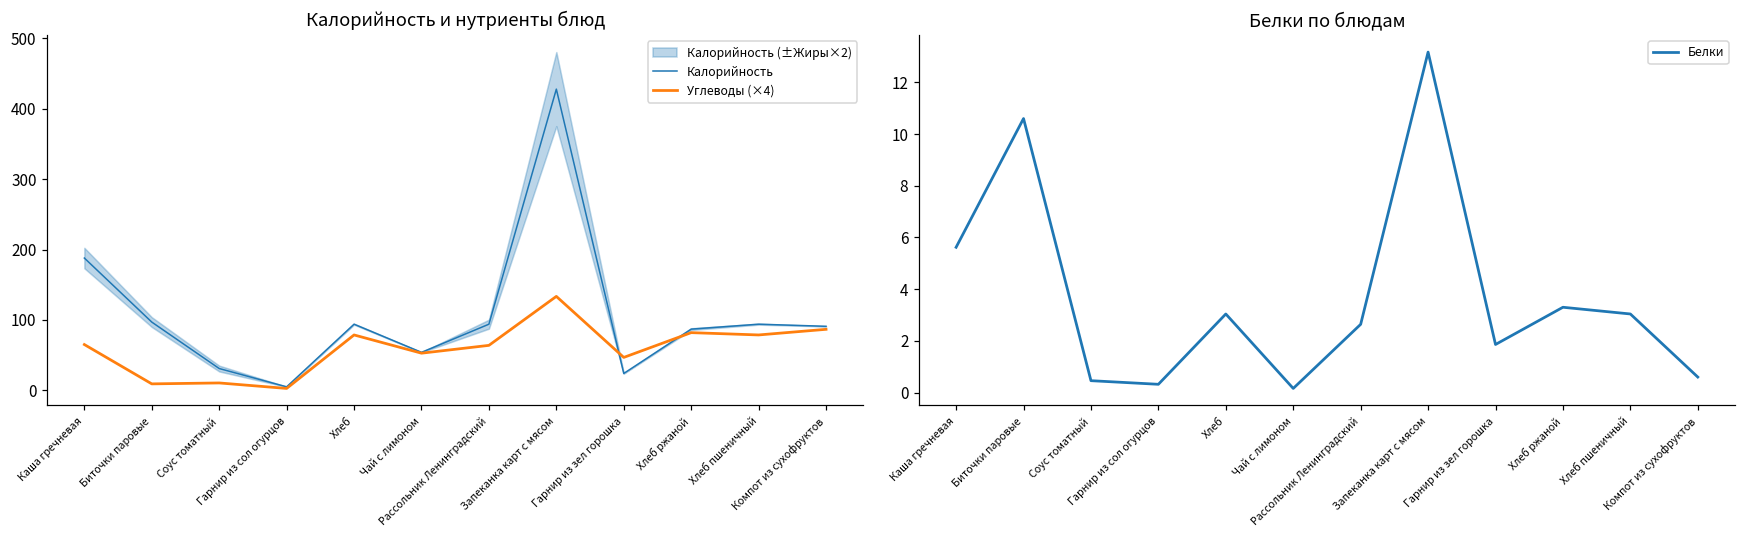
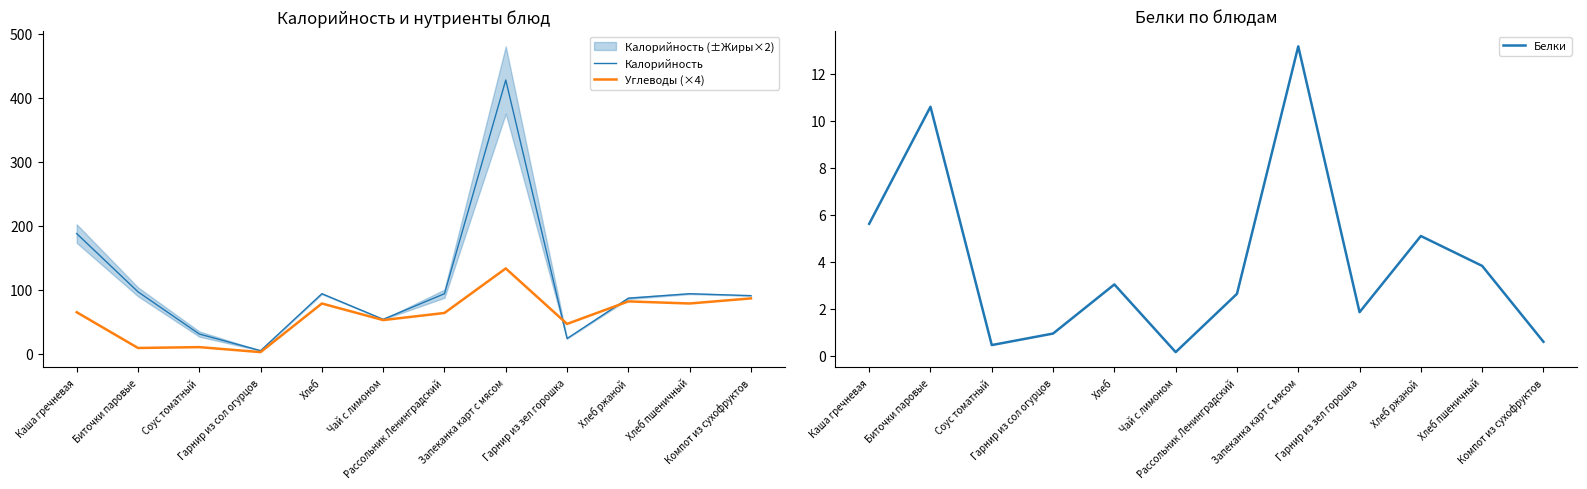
Белки по блюдам, Гарнир из сол огурцов: 0.3 -> 1.0
Белки по блюдам, Хлеб ржаной: 3.3 -> 5.1
Белки по блюдам, Хлеб пшеничный: 3.0 -> 3.8
